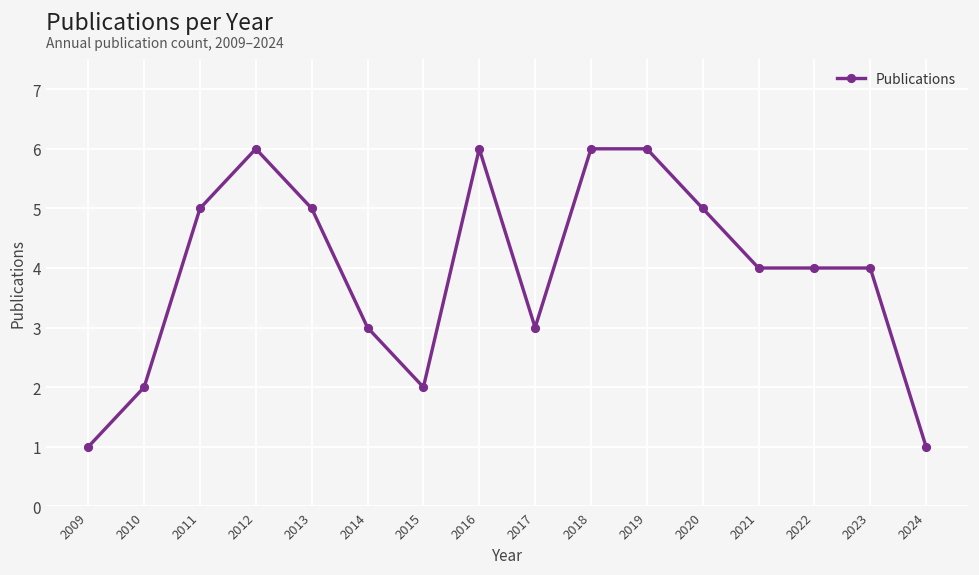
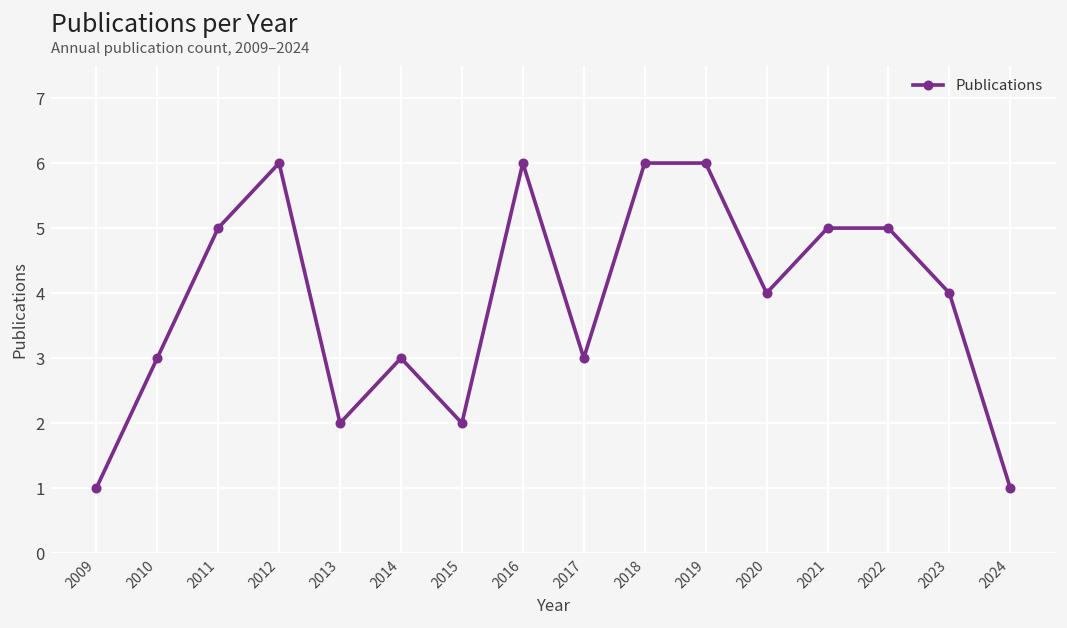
2010: 2 -> 3
2013: 5 -> 2
2020: 5 -> 4
2021: 4 -> 5
2022: 4 -> 5
